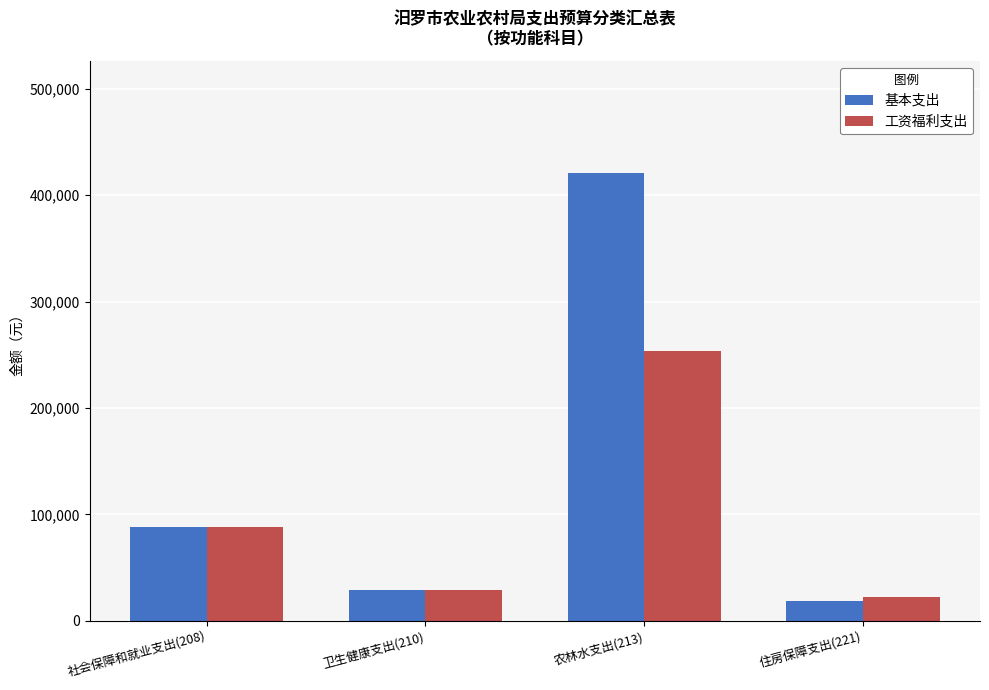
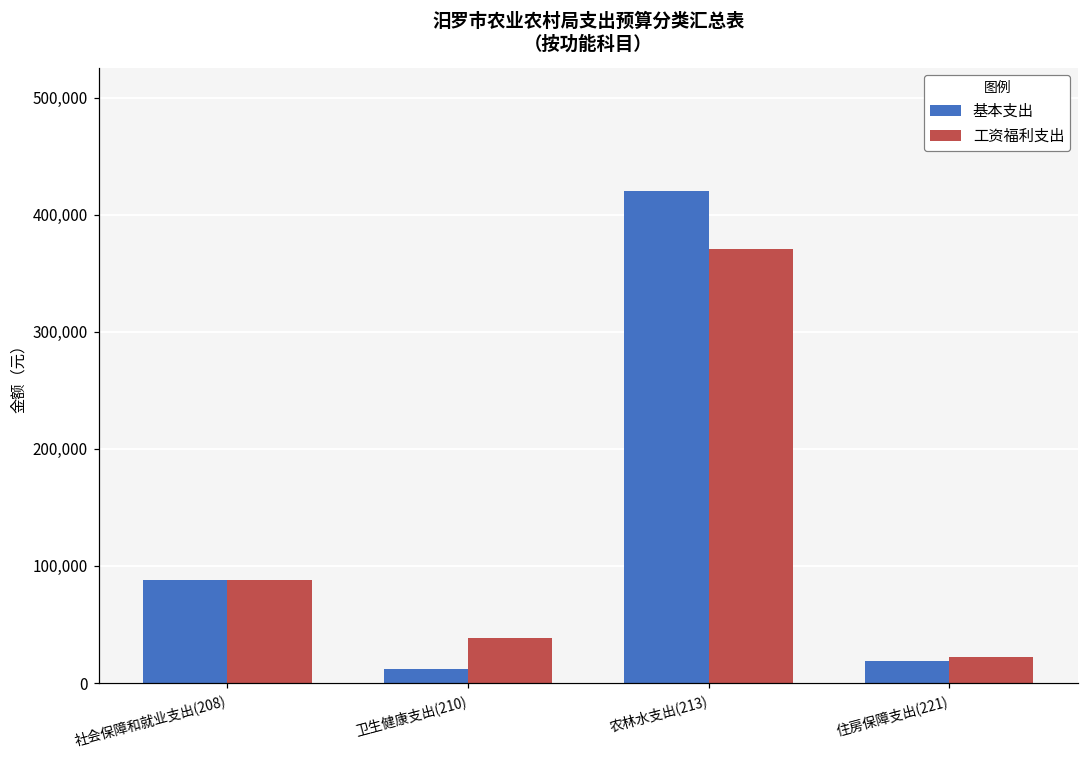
基本支出, 卫生健康支出(210): 29,000 -> 12,000
工资福利支出, 卫生健康支出(210): 29,000 -> 38,000
工资福利支出, 农林水支出(213): 254,000 -> 371,000
